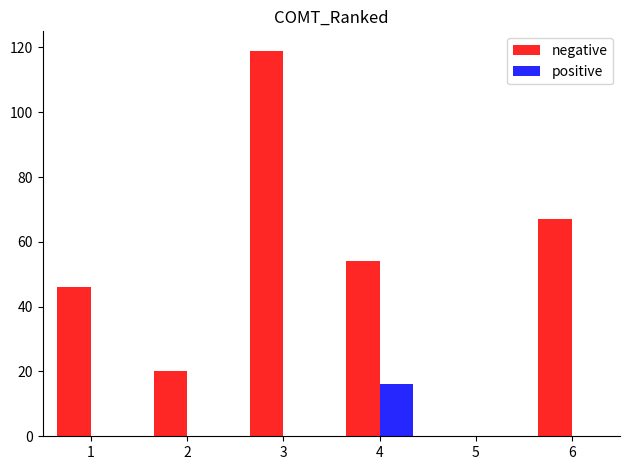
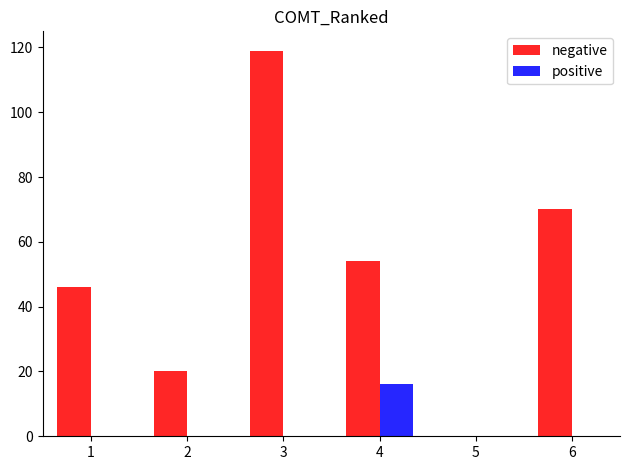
negative, 6: 67 -> 70
